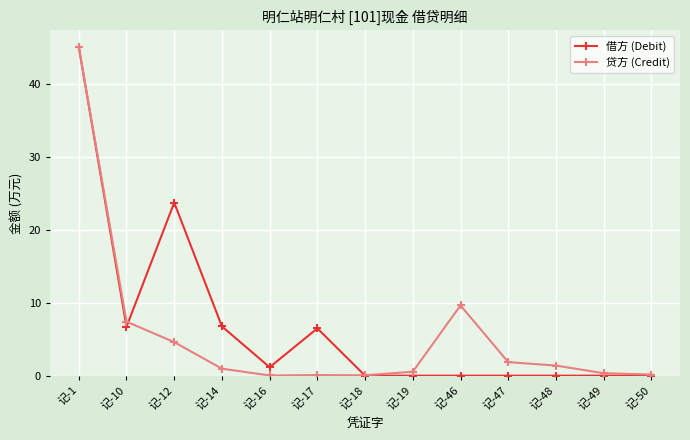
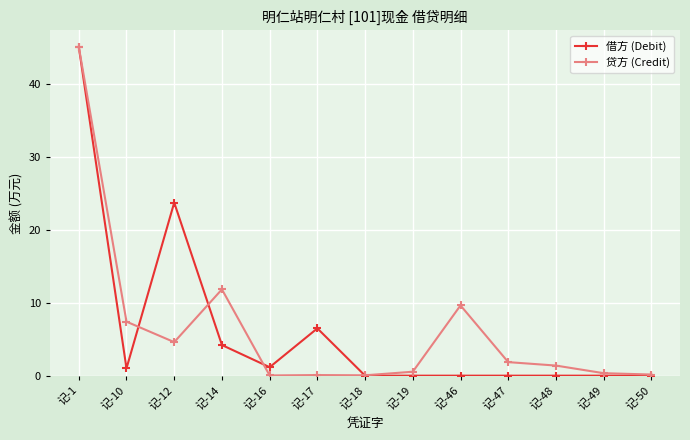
借方 (Debit), 记-10: 7 -> 1
借方 (Debit), 记-14: 7 -> 4
贷方 (Credit), 记-14: 1 -> 12
